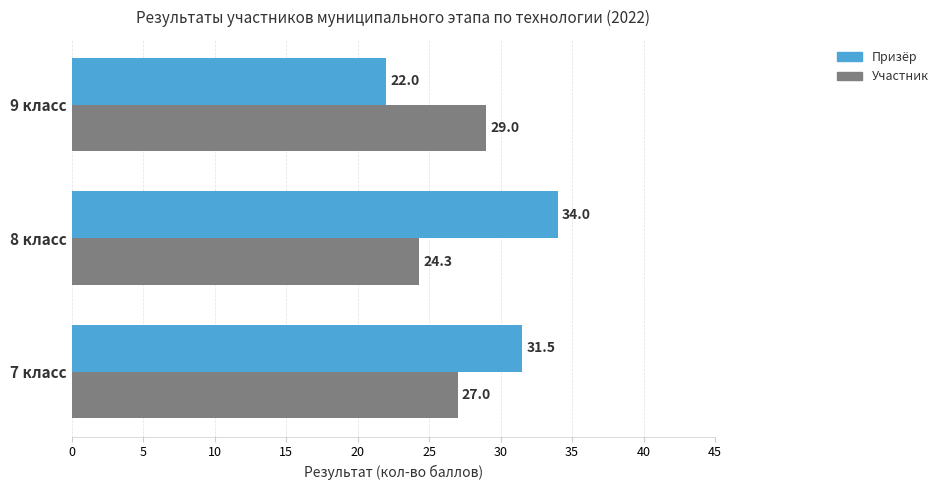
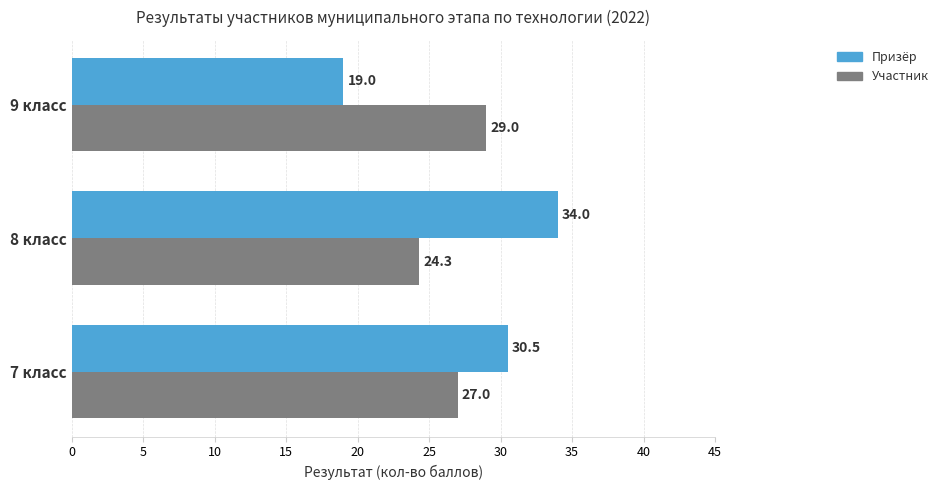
Призёр, 9 класс: 22.0 -> 19.0
Призёр, 7 класс: 31.5 -> 30.5
